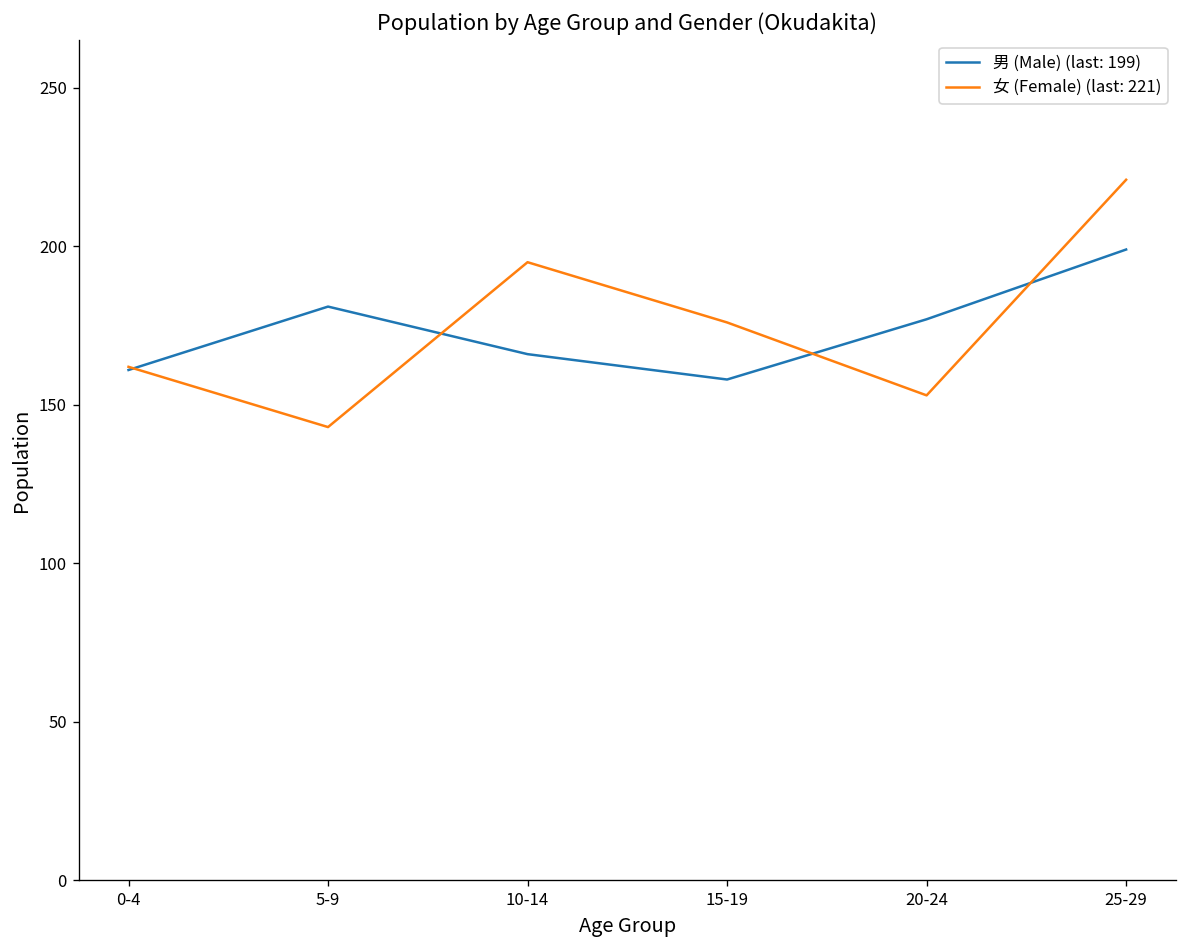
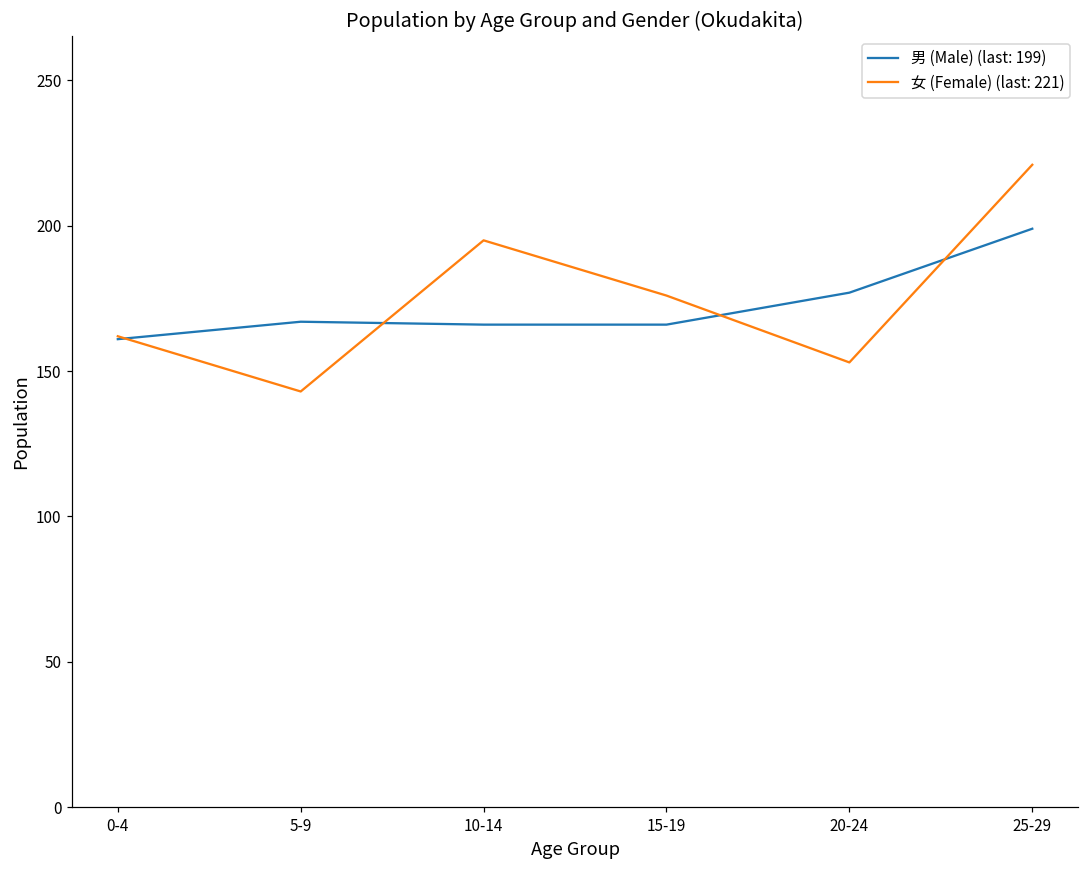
男 (Male) (last: 199), 5-9: 181 -> 167
男 (Male) (last: 199), 15-19: 158 -> 166
